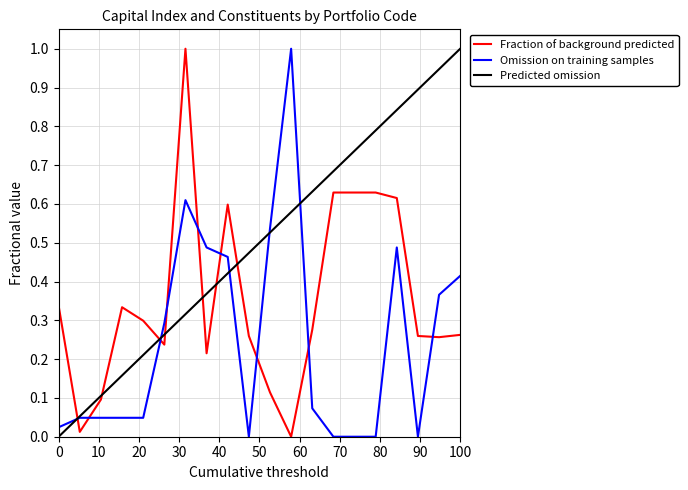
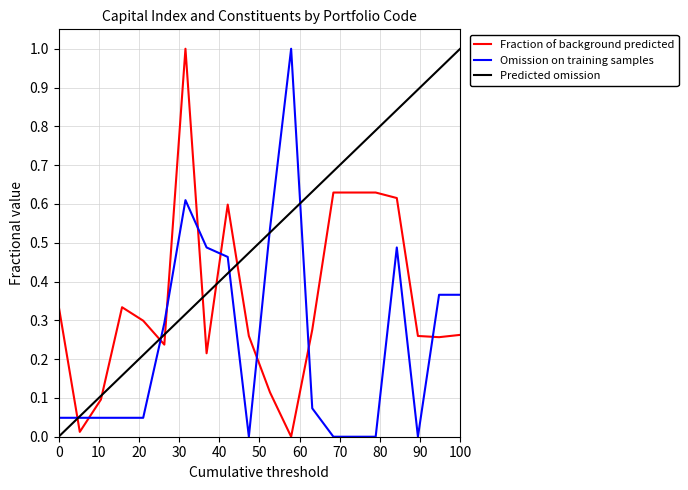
Omission on training samples, 0: 0.02 -> 0.05
Omission on training samples, 100: 0.41 -> 0.37
